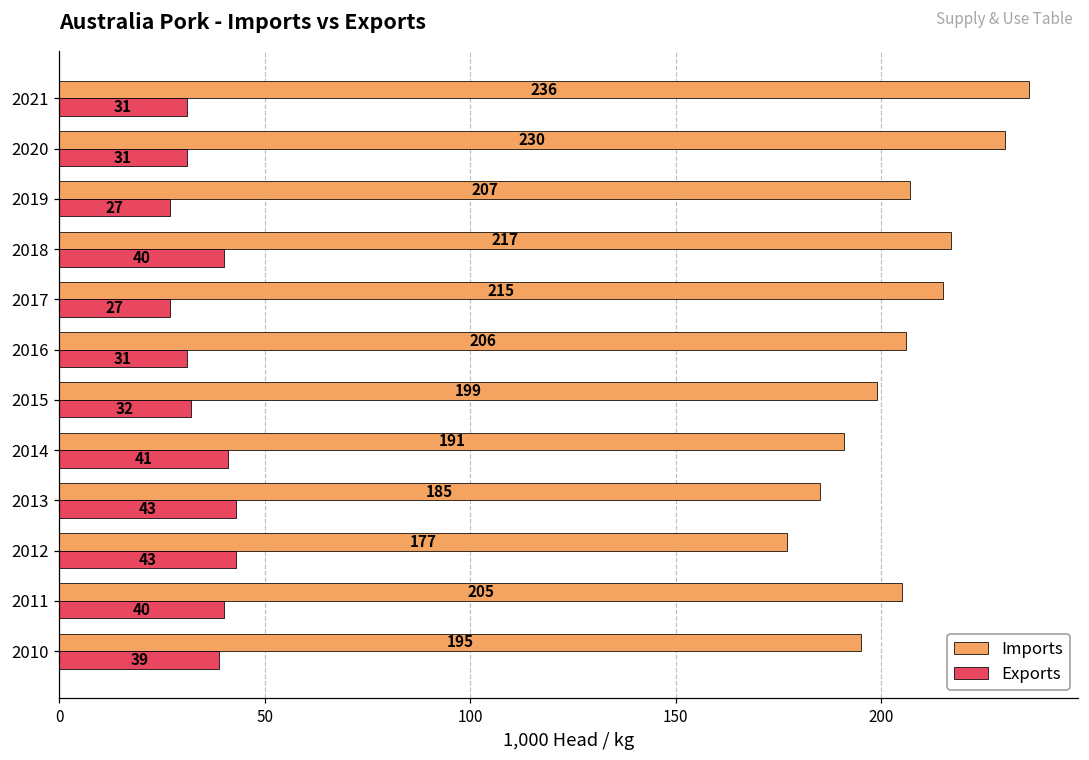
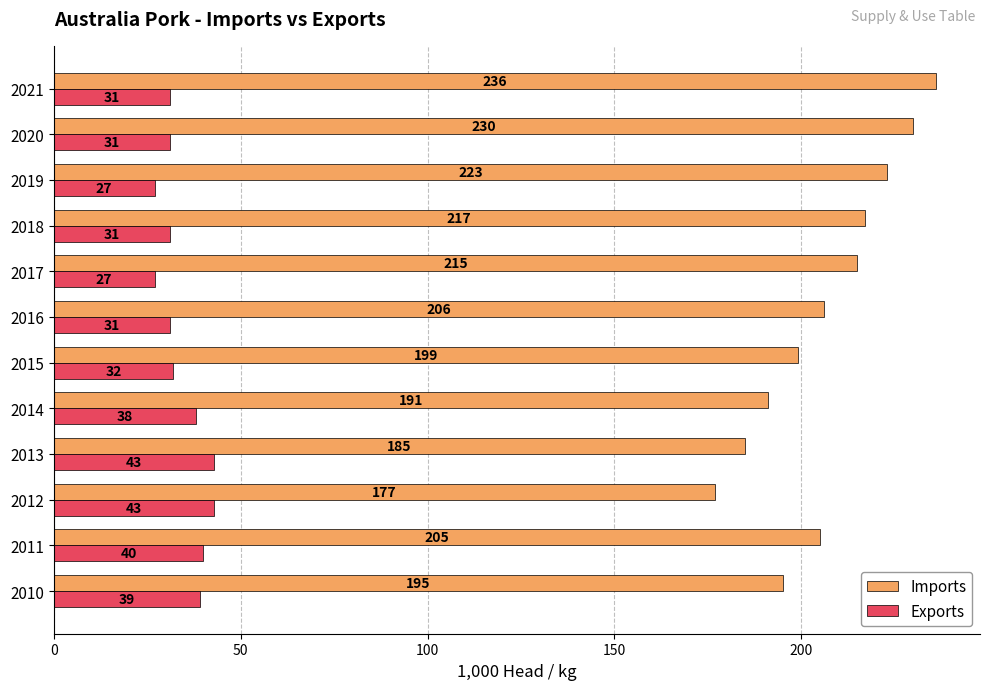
Imports, 2019: 207 -> 223
Exports, 2018: 40 -> 31
Exports, 2014: 41 -> 38
